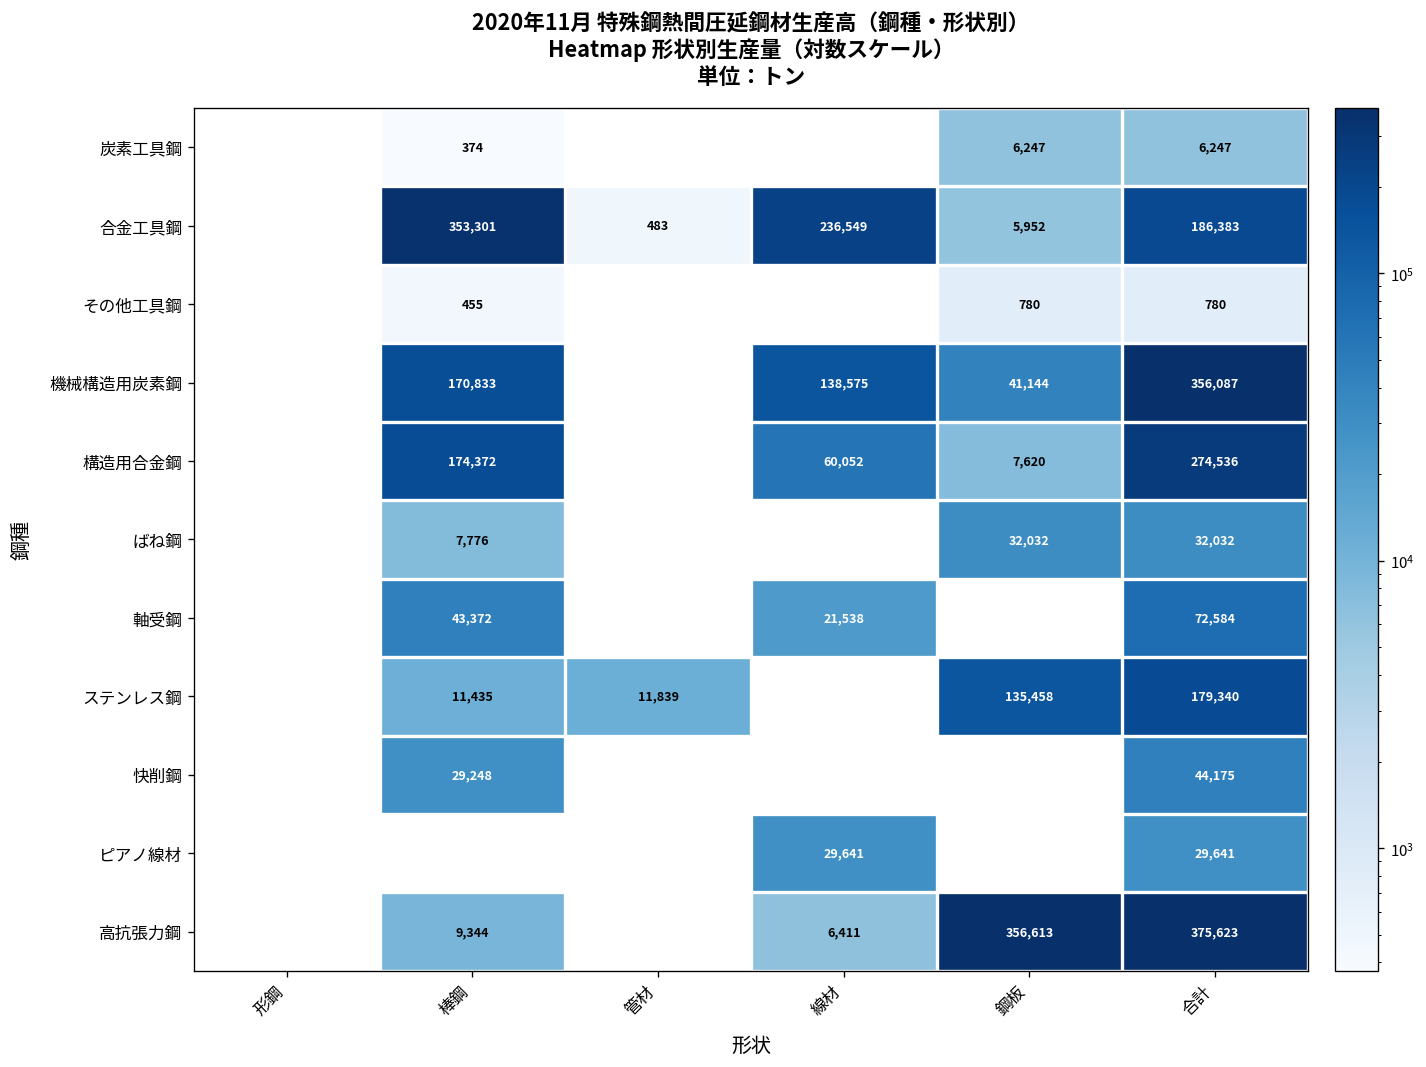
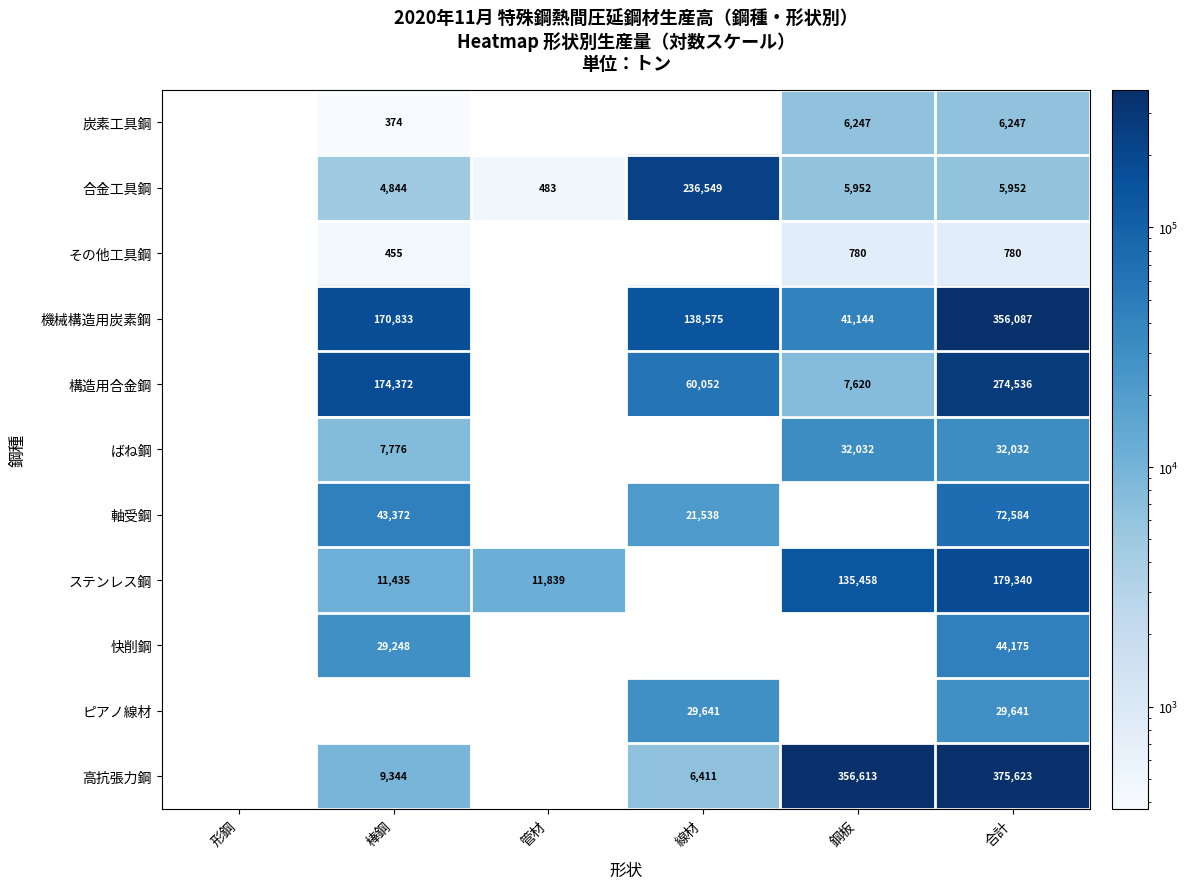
合金工具鋼, 棒鋼: 353,301 -> 4,844
合金工具鋼, 合計: 186,383 -> 5,952
